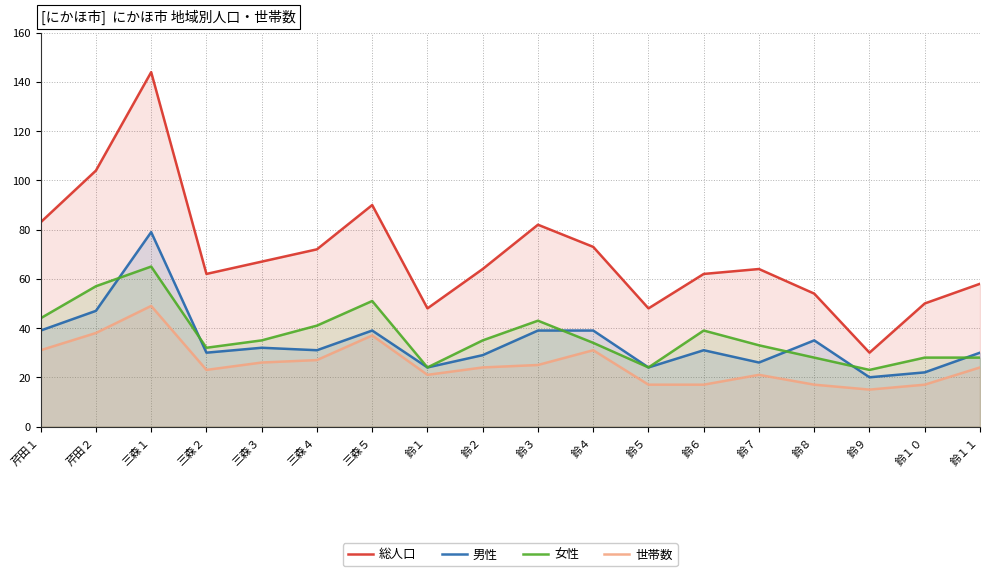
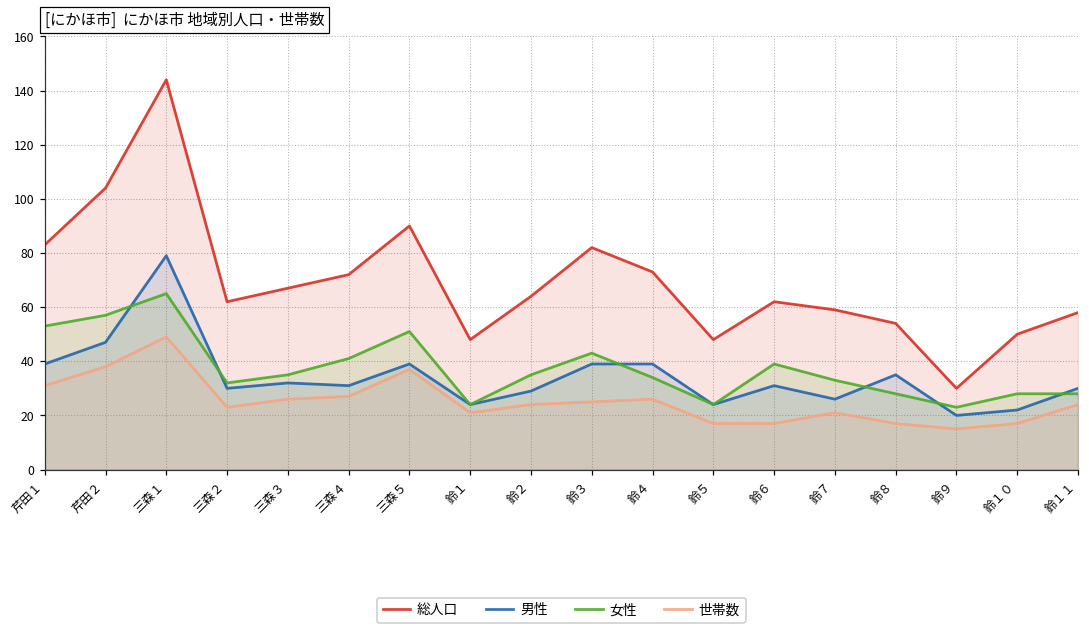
女性, 芹田１: 44 -> 53
世帯数, 鈴４: 31 -> 26
総人口, 鈴７: 64 -> 59
